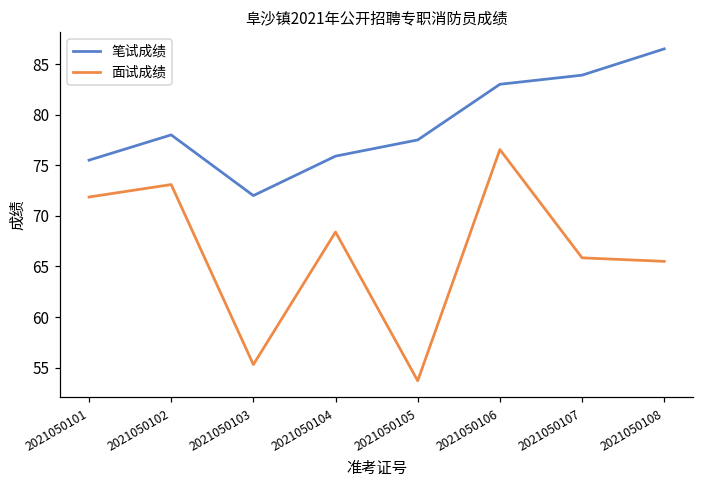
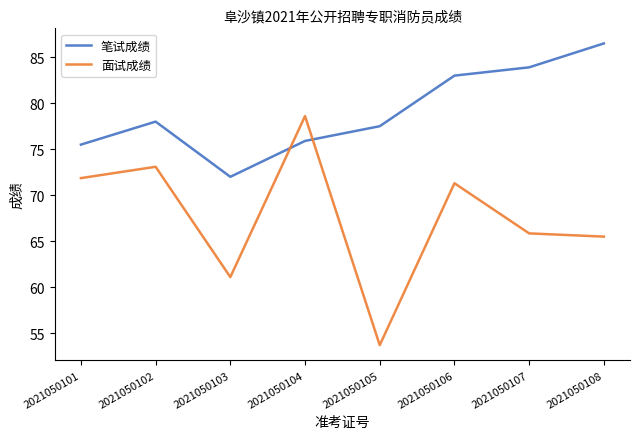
面试成绩, 2021050103: 55 -> 61
面试成绩, 2021050104: 68 -> 79
面试成绩, 2021050106: 77 -> 71
